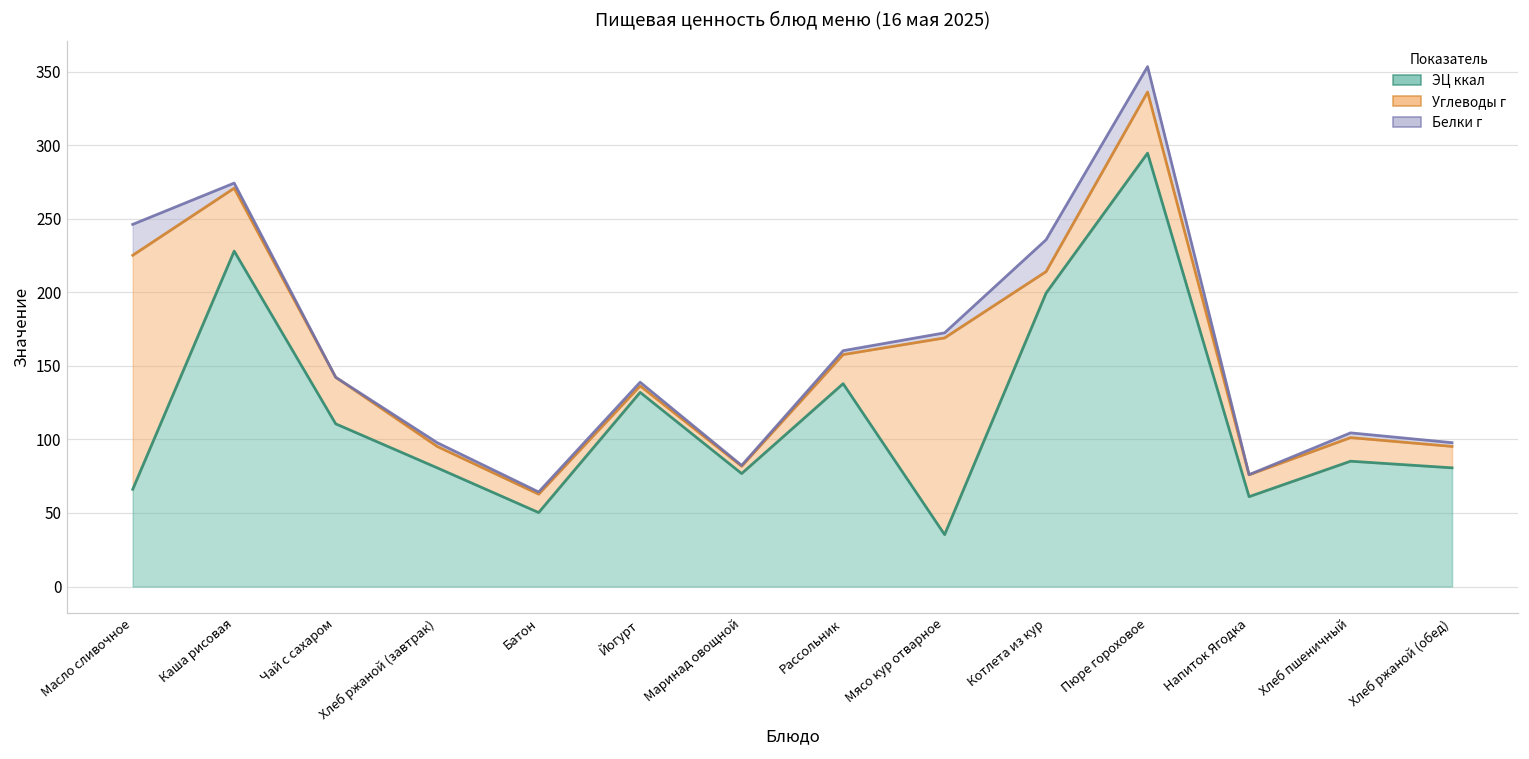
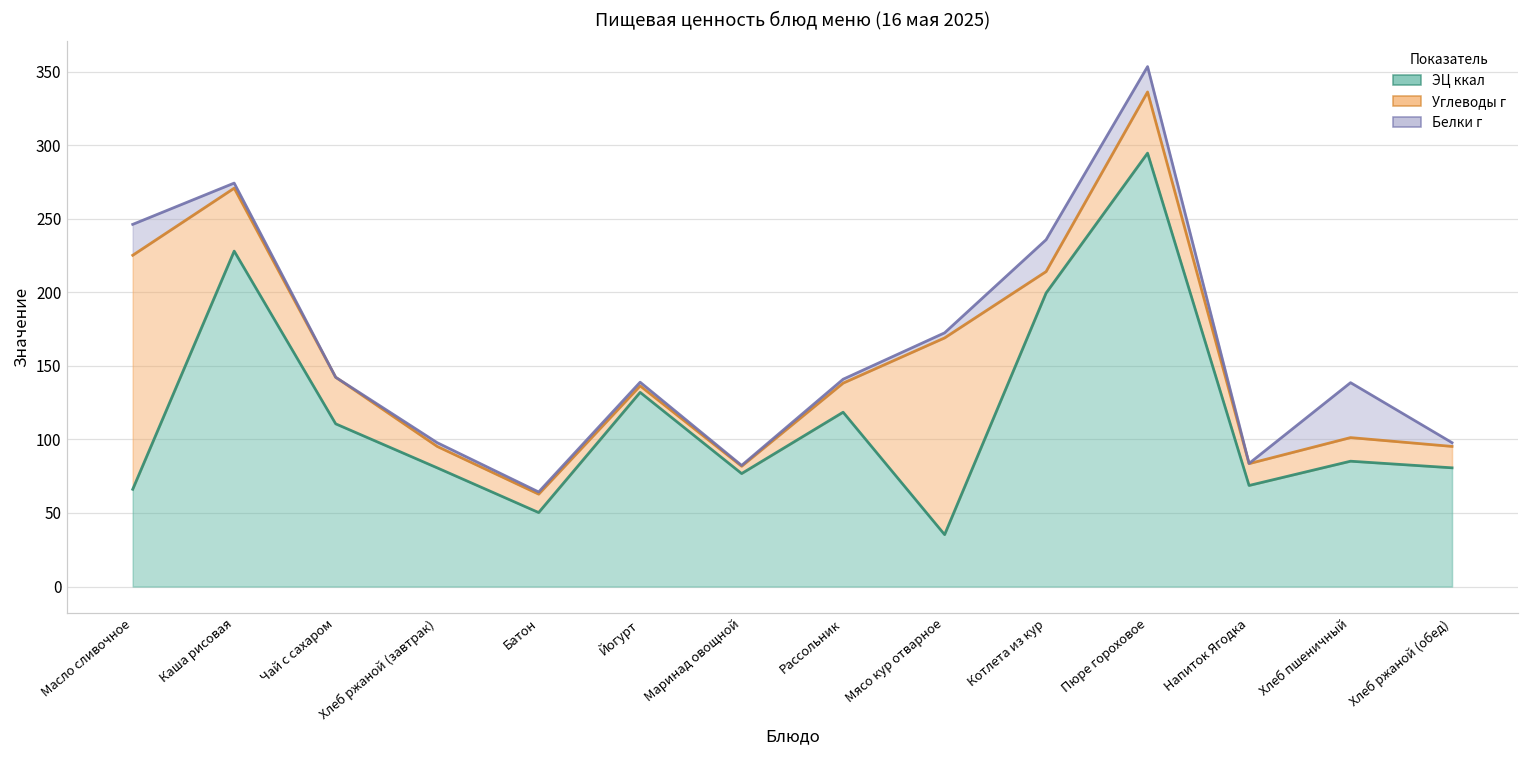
ЭЦ ккал, Рассольник: 138 -> 119
ЭЦ ккал, Напиток Ягодка: 61 -> 69
Белки г, Хлеб пшеничный: 3 -> 37
